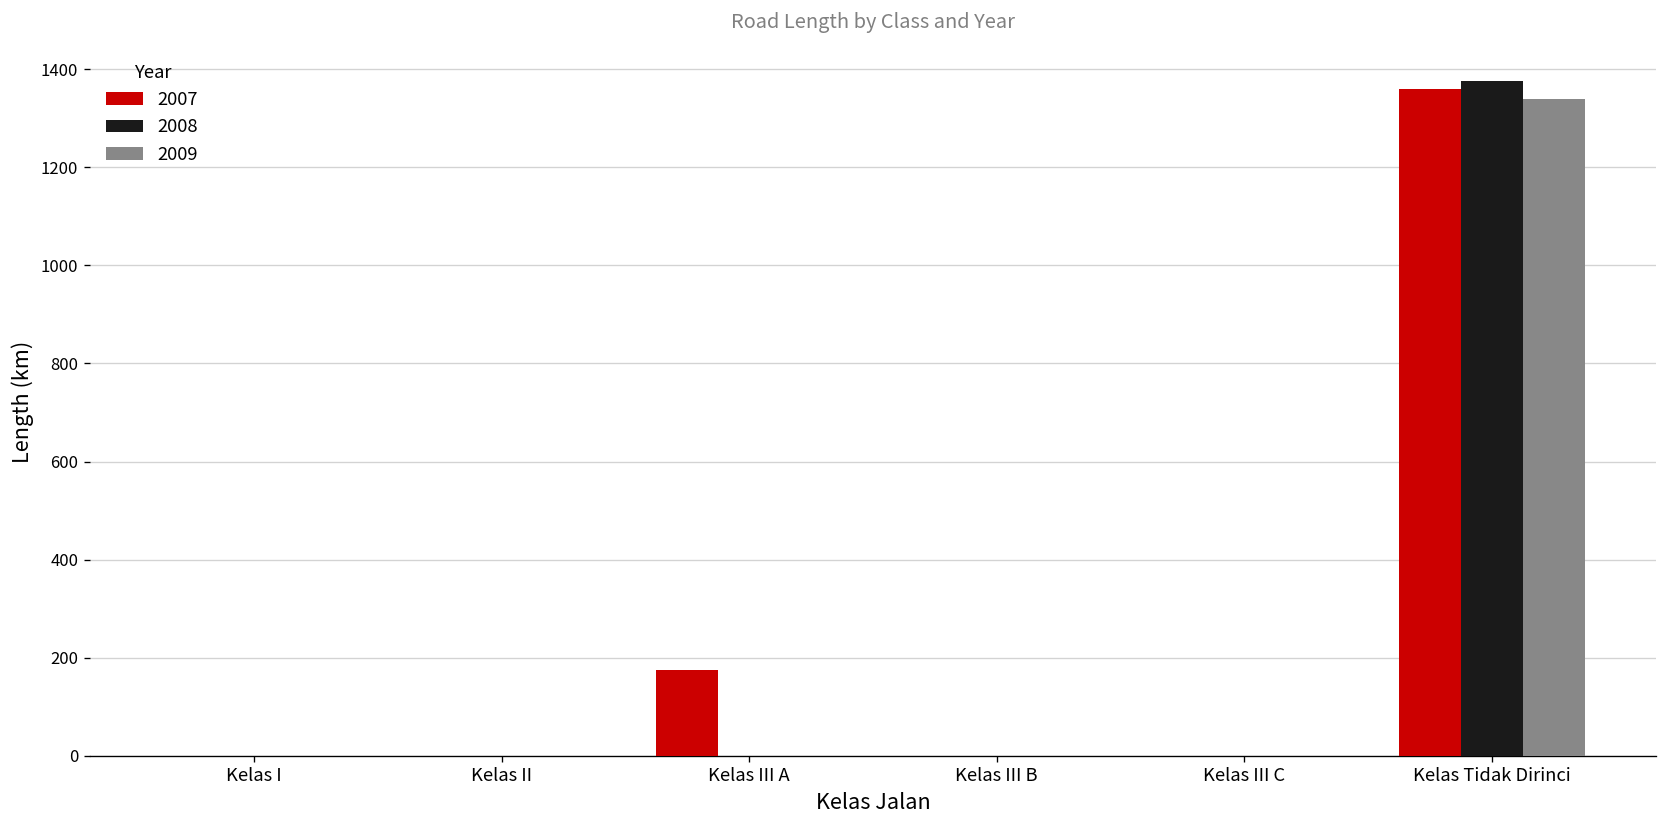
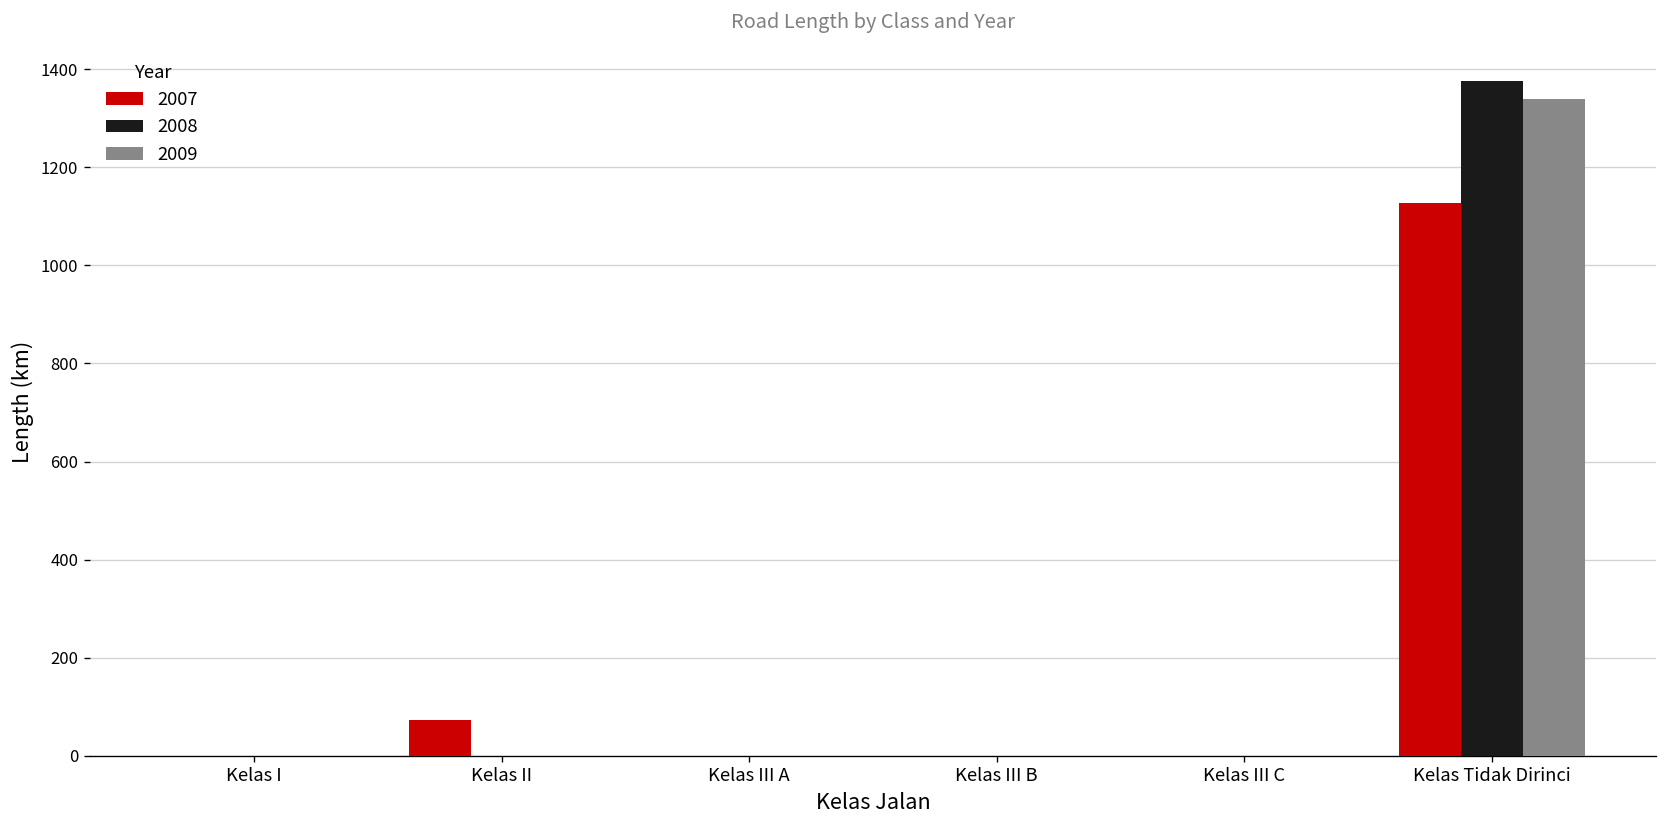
2007, Kelas II: 0 -> 70
2007, Kelas III A: 180 -> 0
2007, Kelas Tidak Dirinci: 1360 -> 1130
